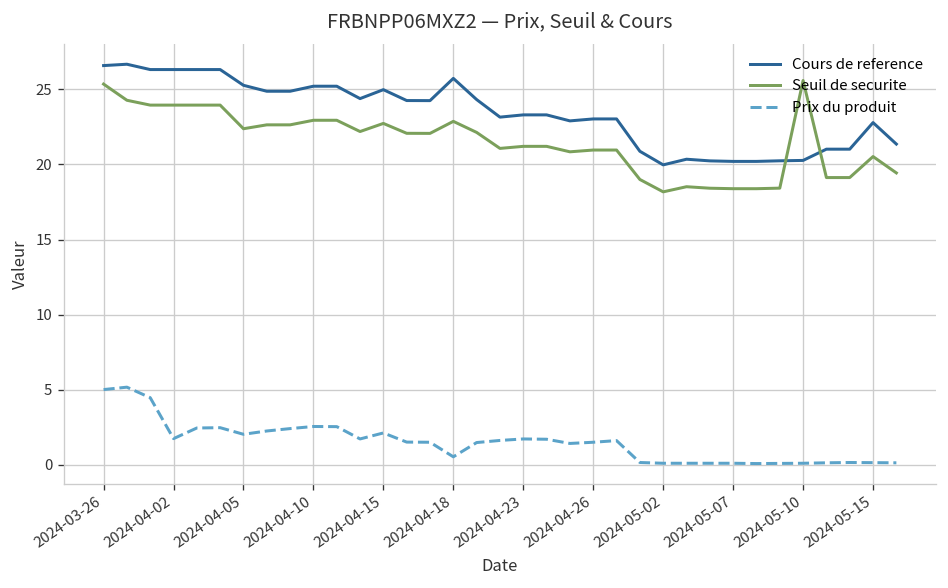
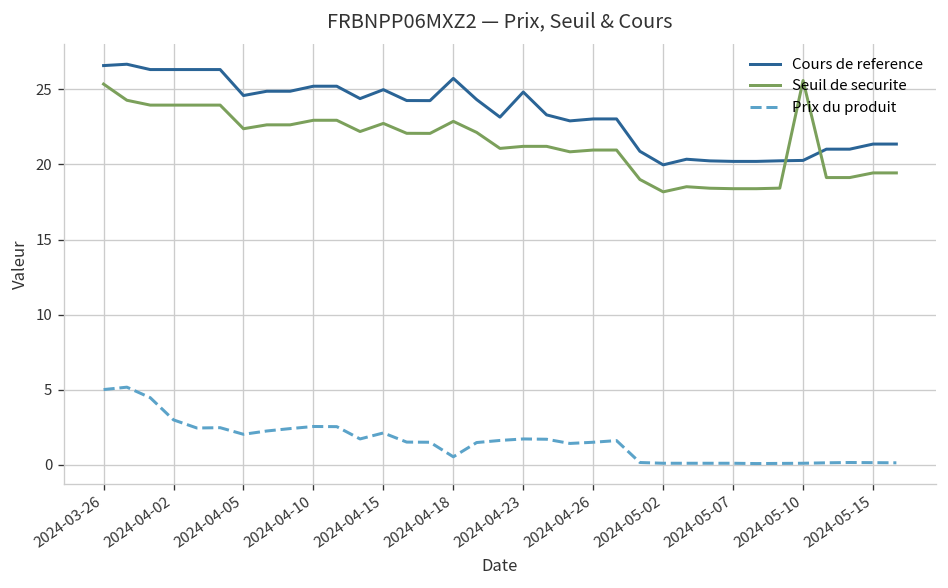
Prix du produit, 2024-04-02: 1.7 -> 3.0
Cours de reference, 2024-04-05: 25.3 -> 24.6
Cours de reference, 2024-04-23: 23.3 -> 24.8
Cours de reference, 2024-05-15: 22.8 -> 21.4
Seuil de securite, 2024-05-15: 20.5 -> 19.4
